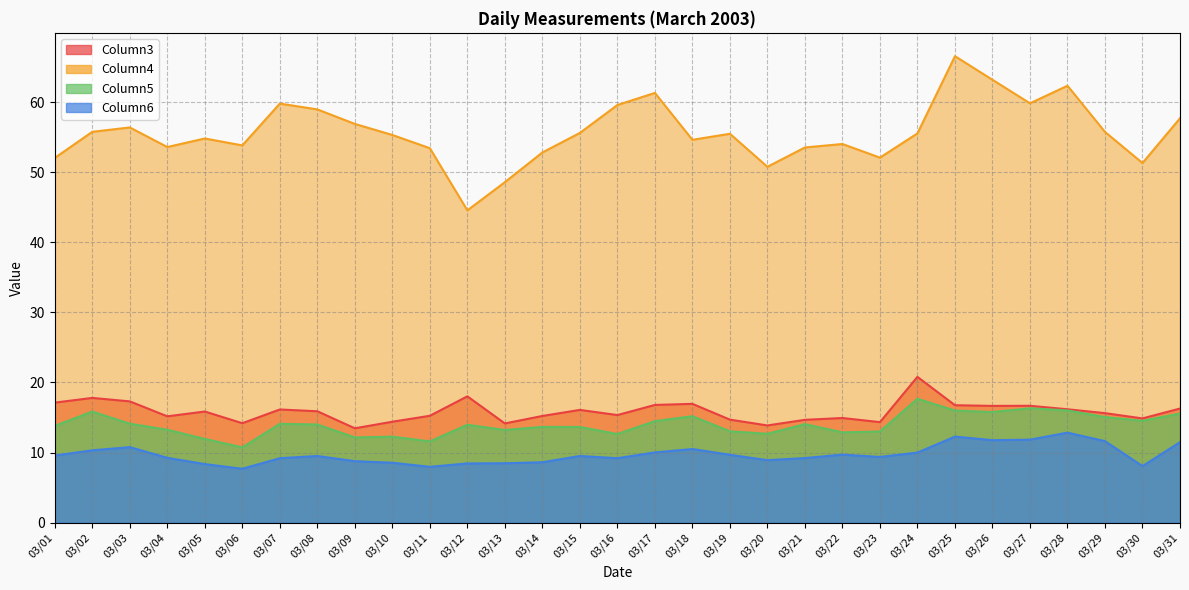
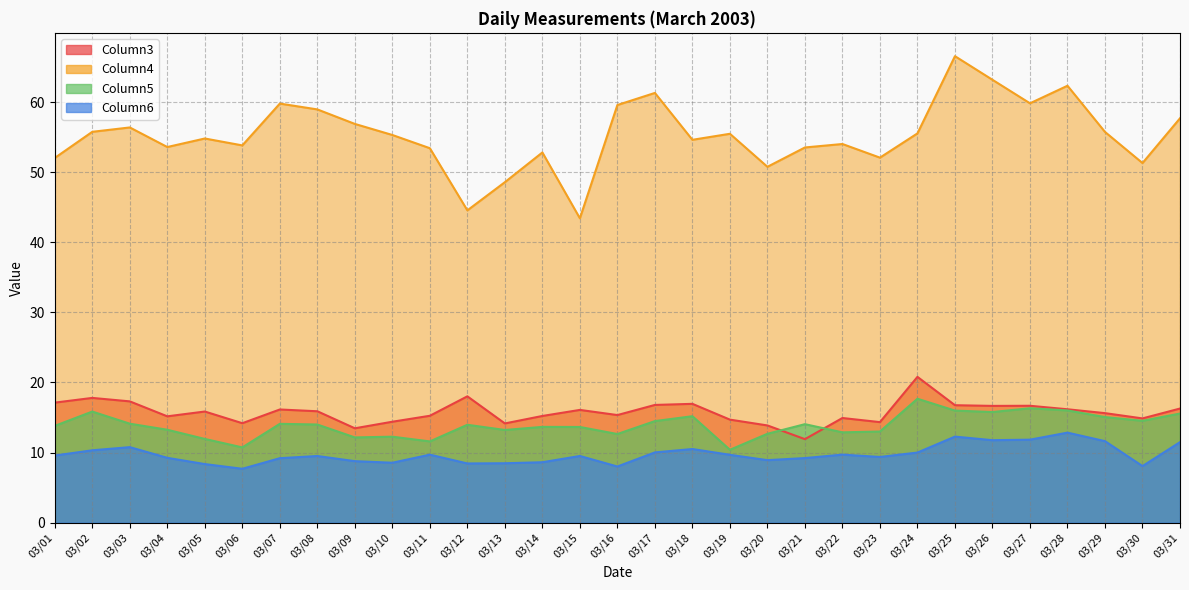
Column6, 03/11: 8 -> 10
Column4, 03/15: 56 -> 43
Column6, 03/16: 9 -> 8
Column5, 03/19: 13 -> 10
Column3, 03/21: 15 -> 12
